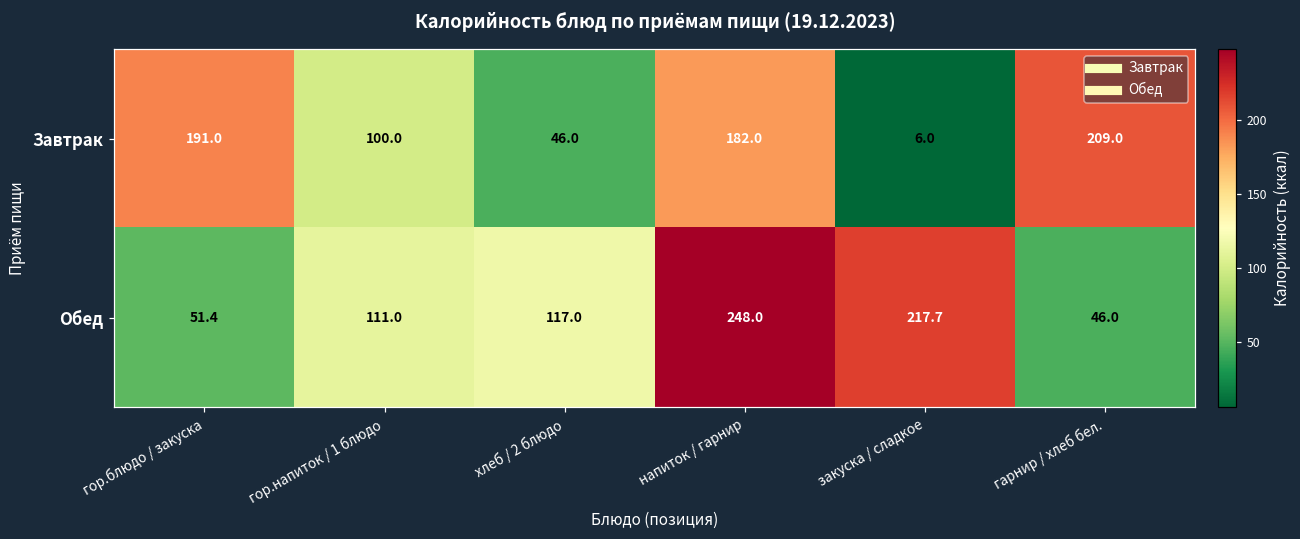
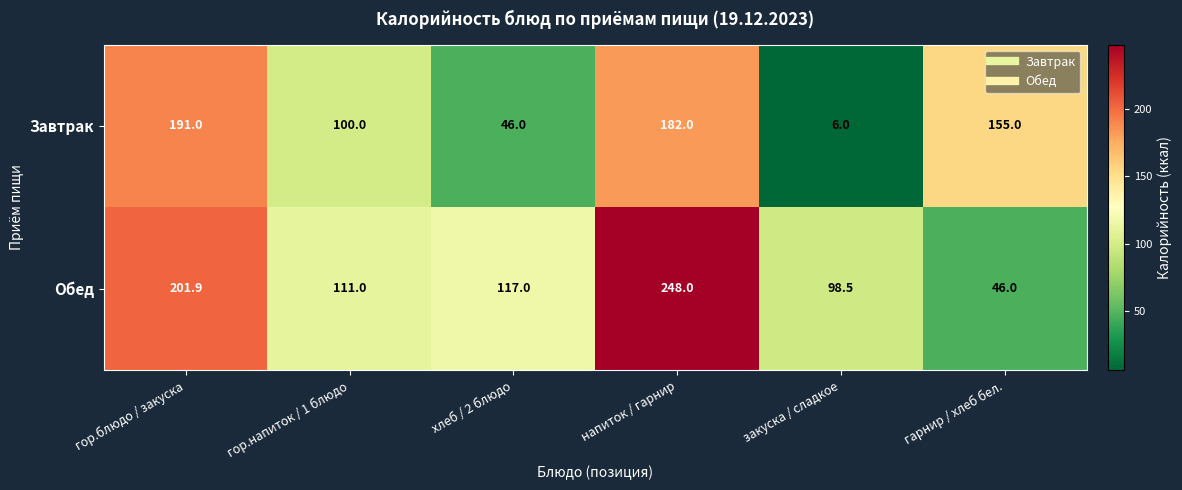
Завтрак, гарнир / хлеб бел.: 209.0 -> 155.0
Обед, гор.блюдо / закуска: 51.4 -> 201.9
Обед, закуска / сладкое: 217.7 -> 98.5
